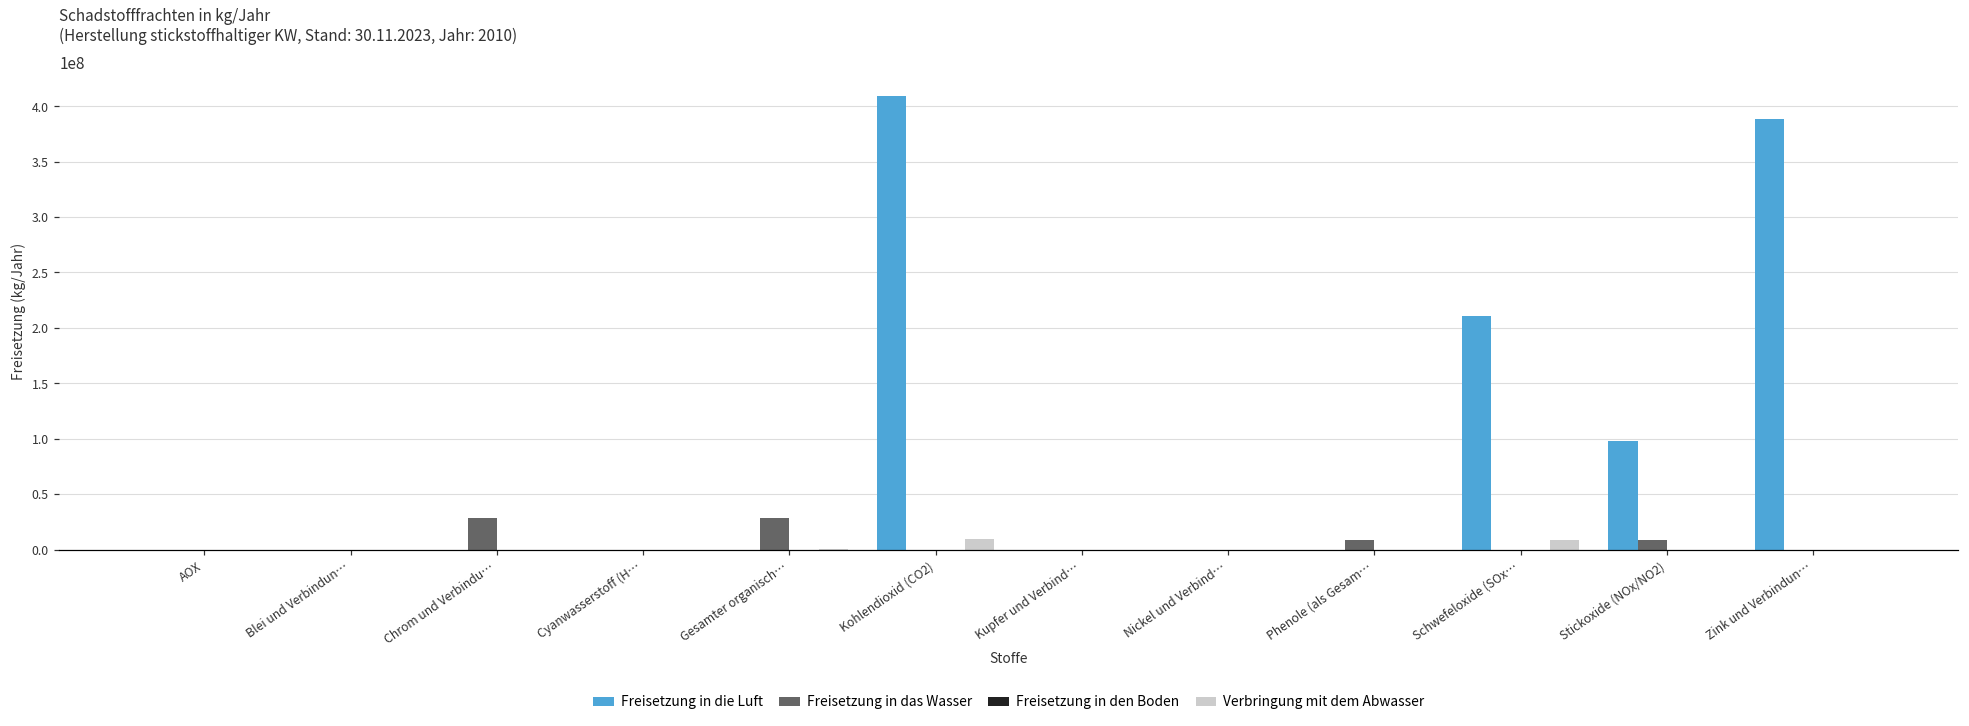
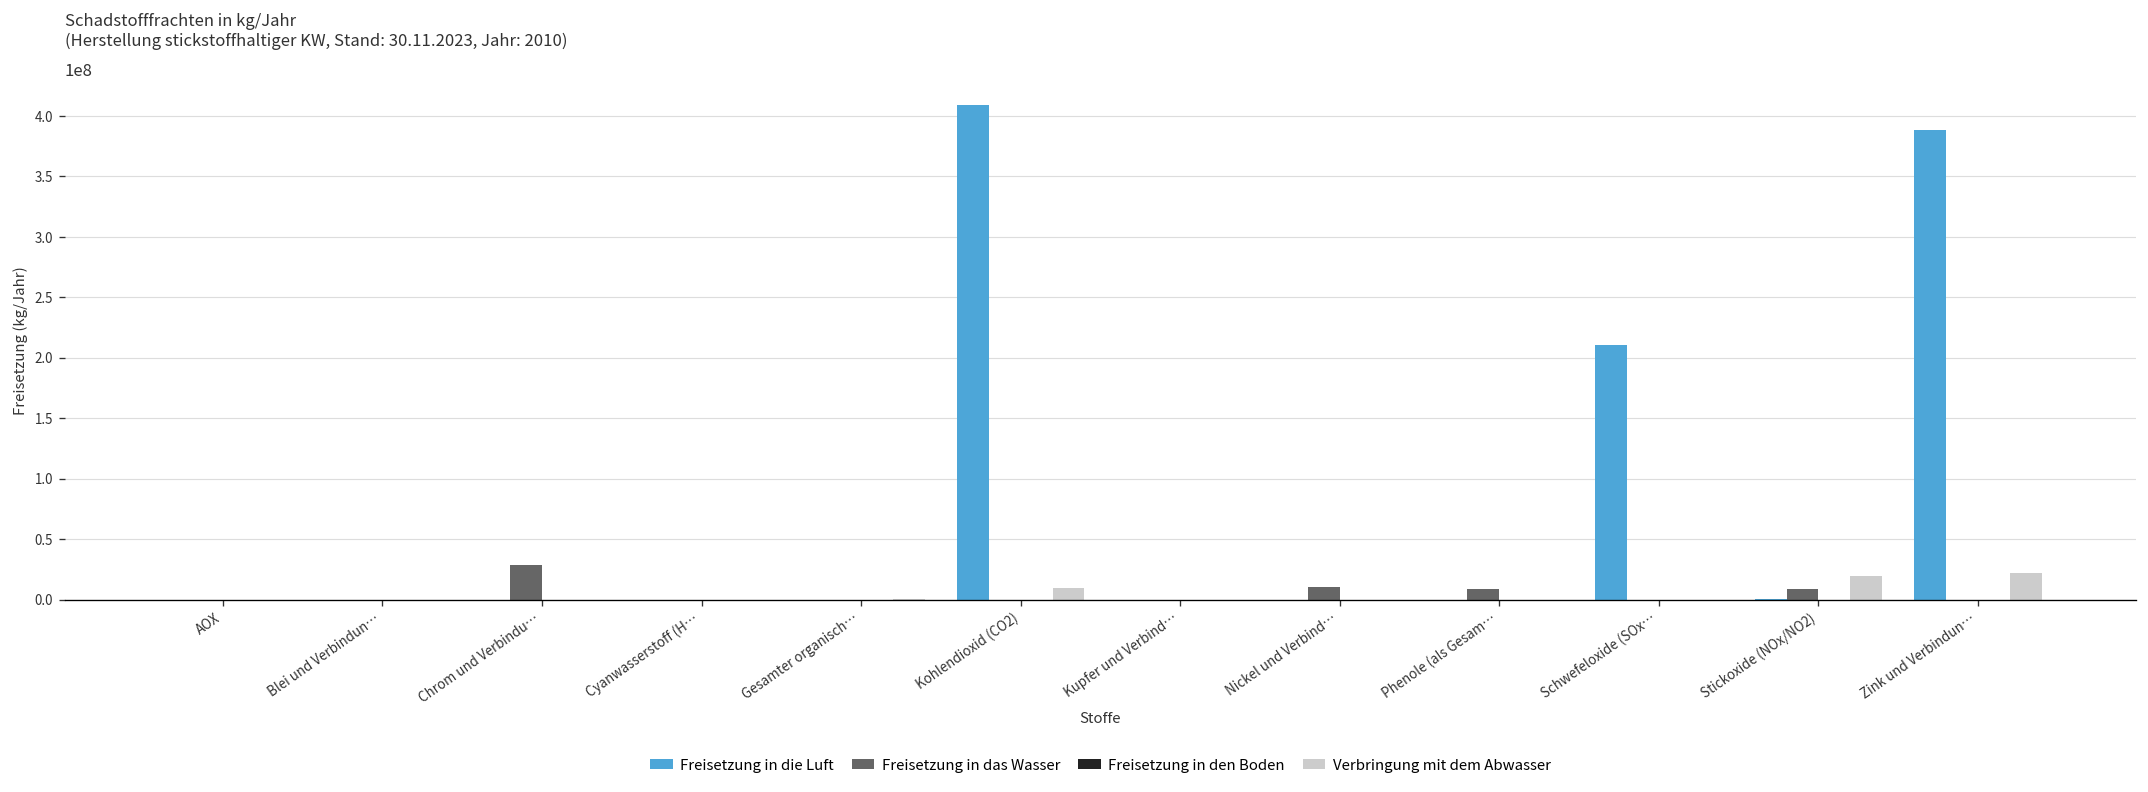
Freisetzung in das Wasser, Gesamter organisch…: 29000000 -> 0
Freisetzung in das Wasser, Nickel und Verbind…: 0 -> 11000000
Verbringung mit dem Abwasser, Schwefeloxide (SOx…: 9000000 -> 0
Freisetzung in die Luft, Stickoxide (NOx/NO2): 98000000 -> 0
Verbringung mit dem Abwasser, Stickoxide (NOx/NO2): 0 -> 19000000
Verbringung mit dem Abwasser, Zink und Verbindun…: 0 -> 22000000
